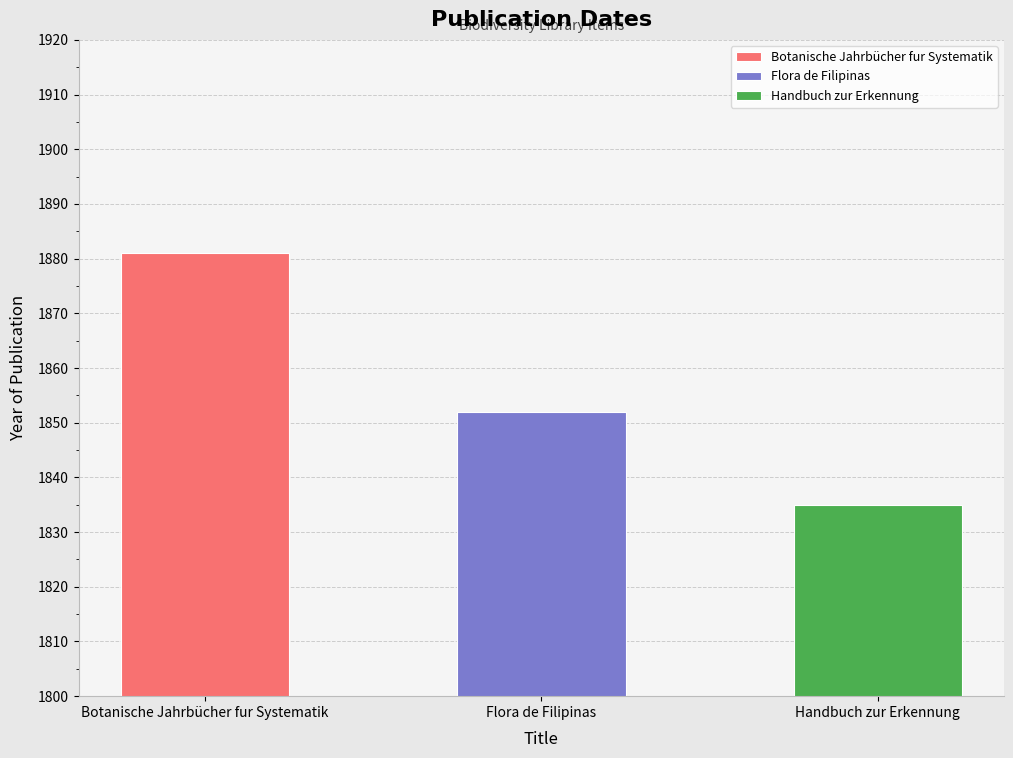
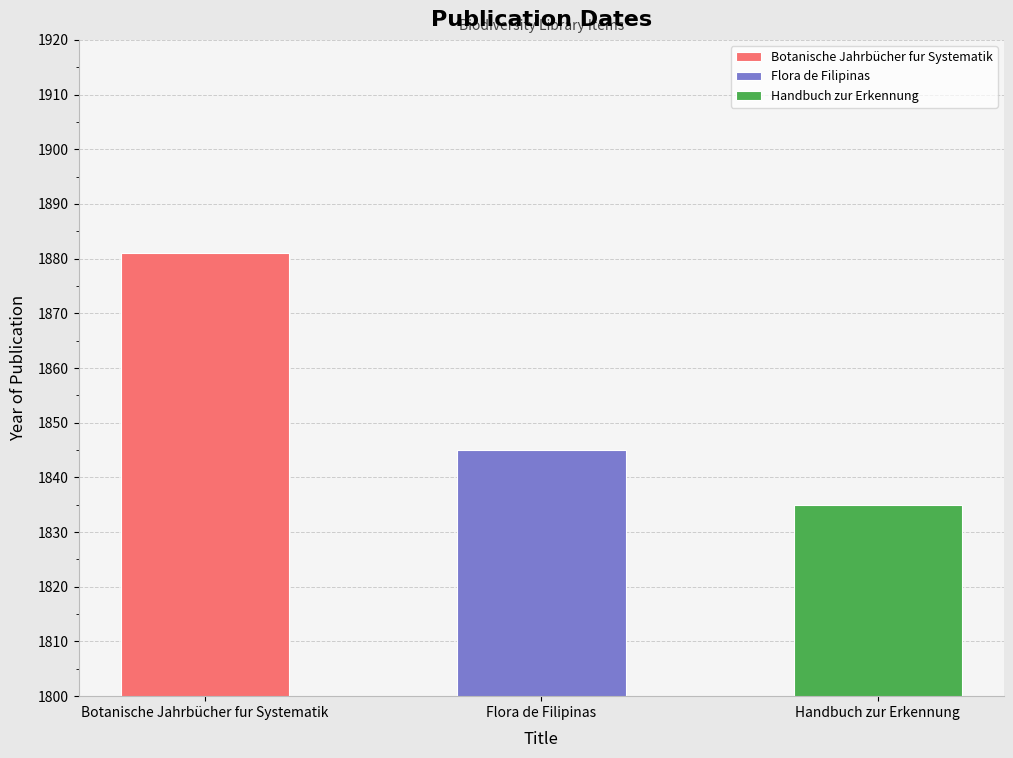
Flora de Filipinas: 1852 -> 1845
